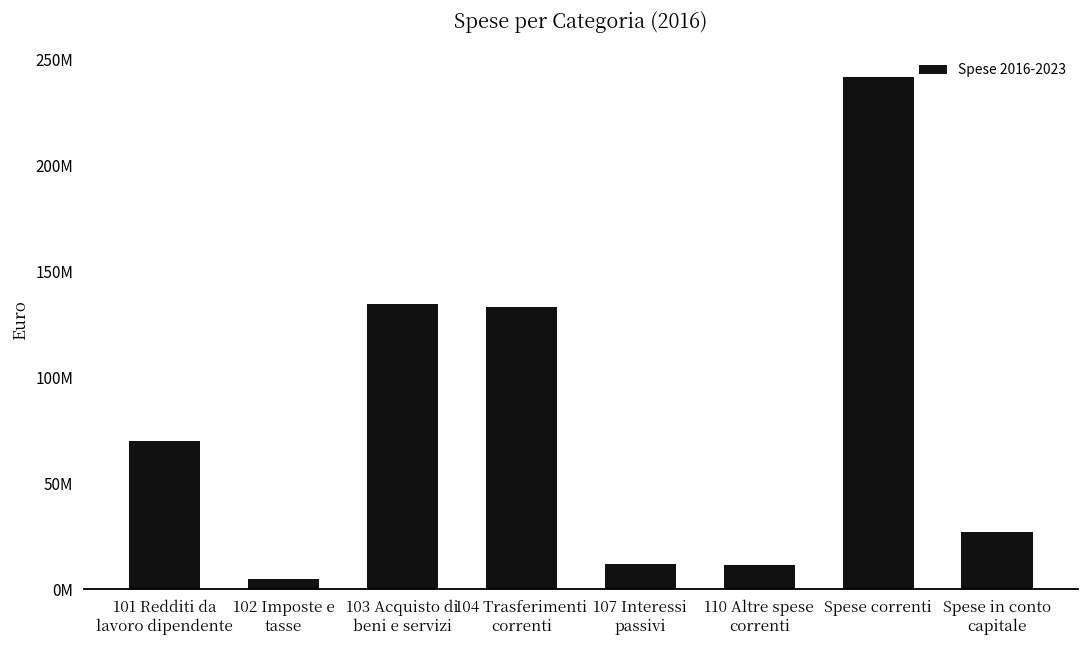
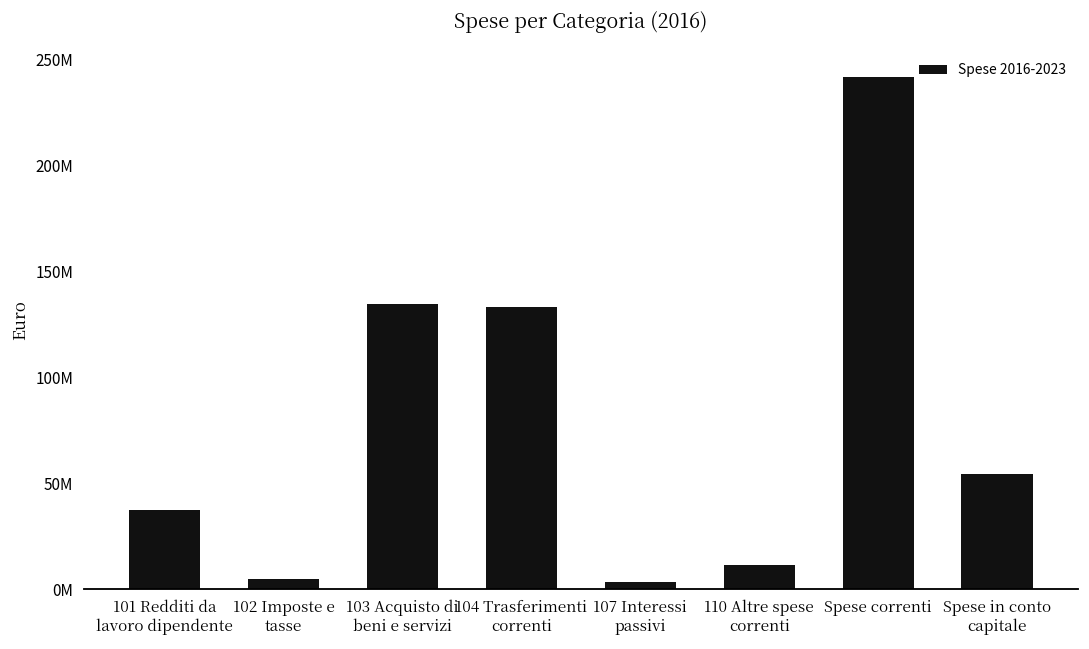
101 Redditi da lavoro dipendente: 70000000 -> 37000000
107 Interessi passivi: 12000000 -> 3000000
Spese in conto capitale: 27000000 -> 54000000
